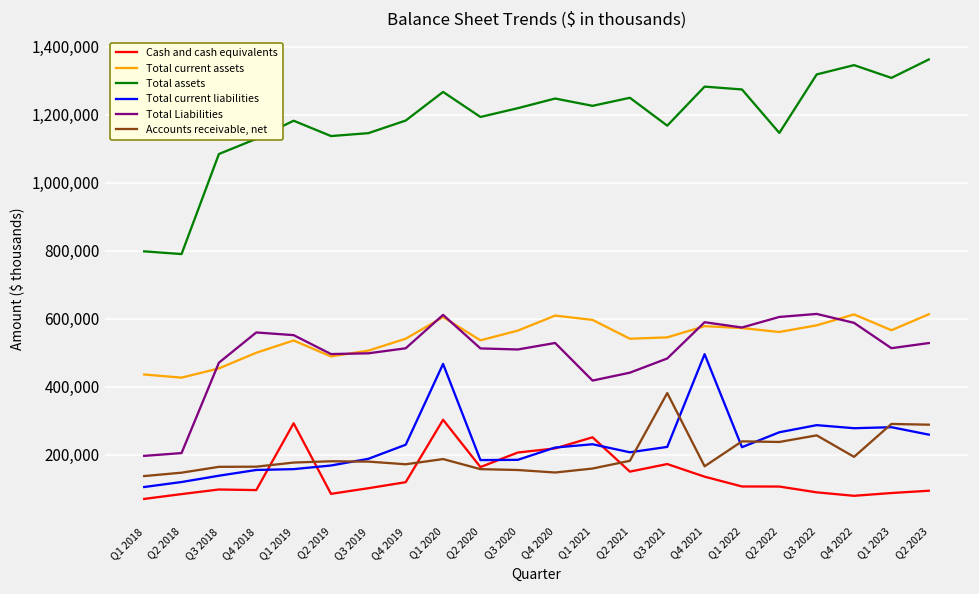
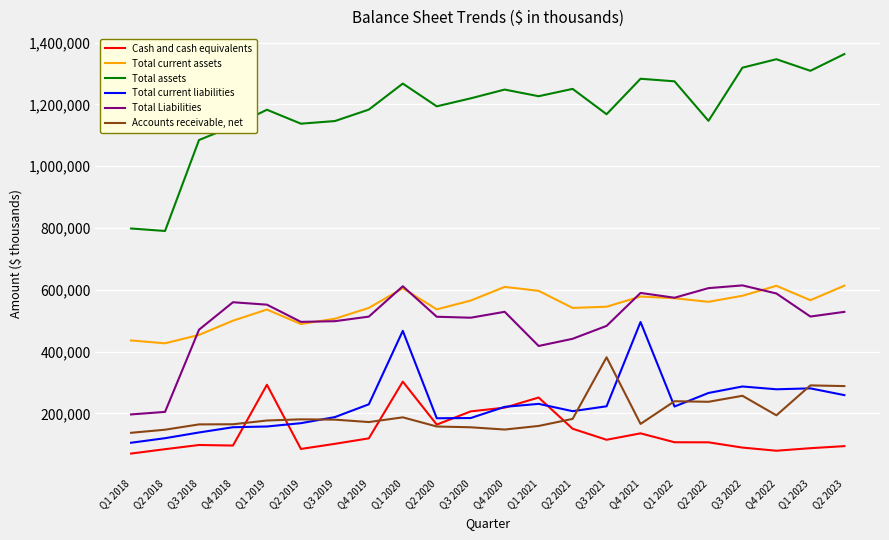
Cash and cash equivalents, Q3 2021: 170,000 -> 110,000
